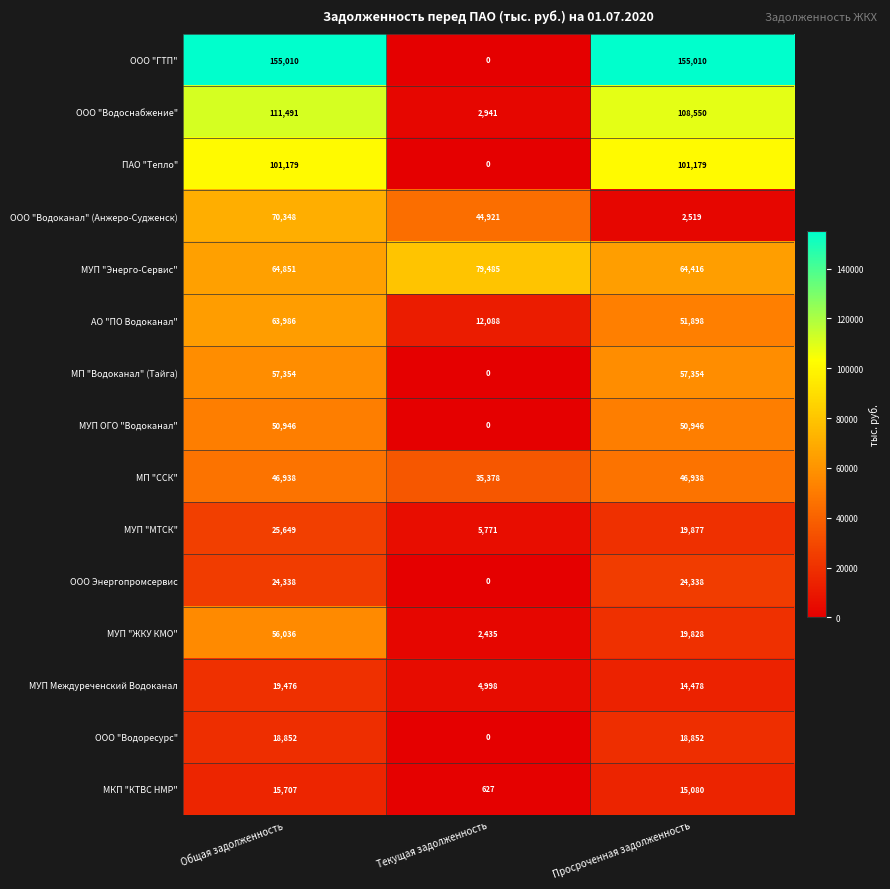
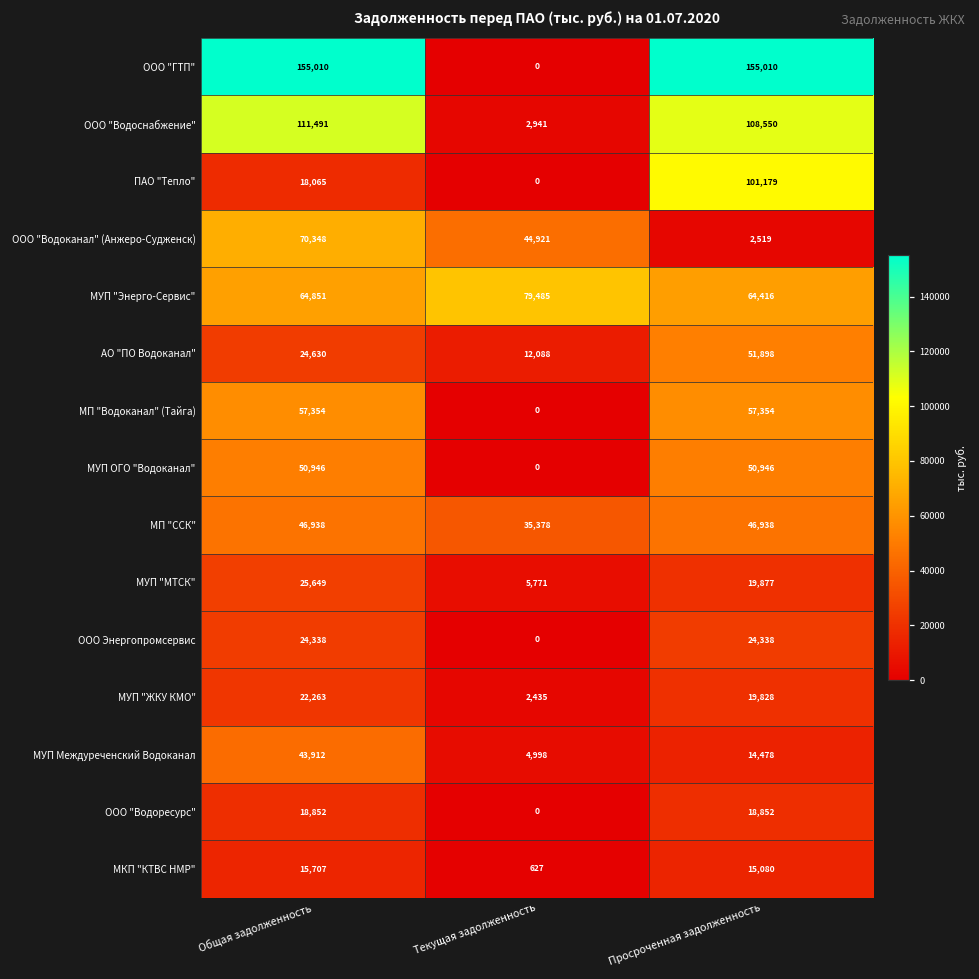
ПАО "Тепло", Общая задолженность: 101,179 -> 18,065
АО "ПО Водоканал", Общая задолженность: 63,986 -> 24,630
МУП "ЖКУ КМО", Общая задолженность: 56,036 -> 22,263
МУП Междуреченский Водоканал, Общая задолженность: 19,476 -> 43,912
